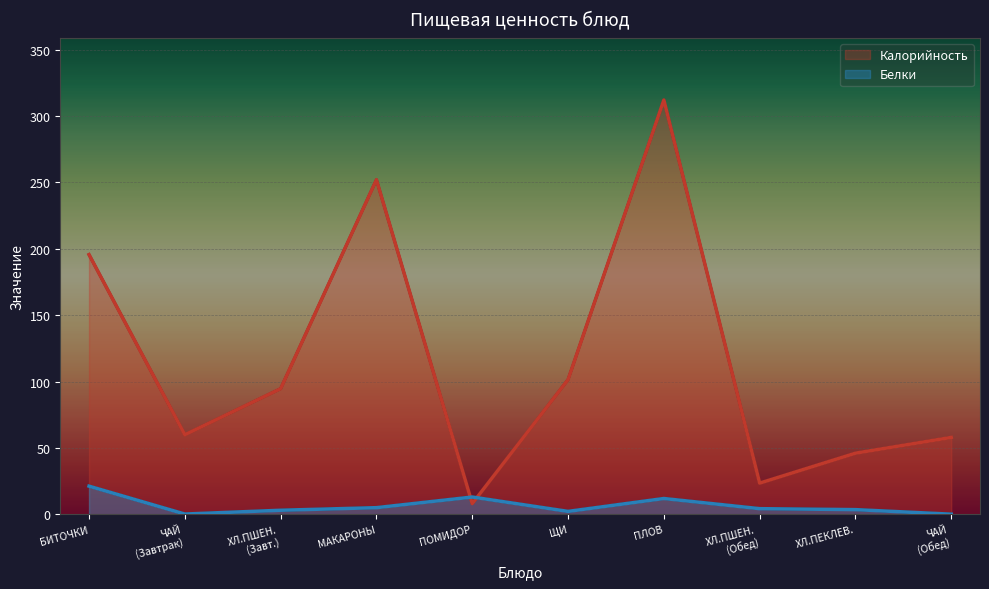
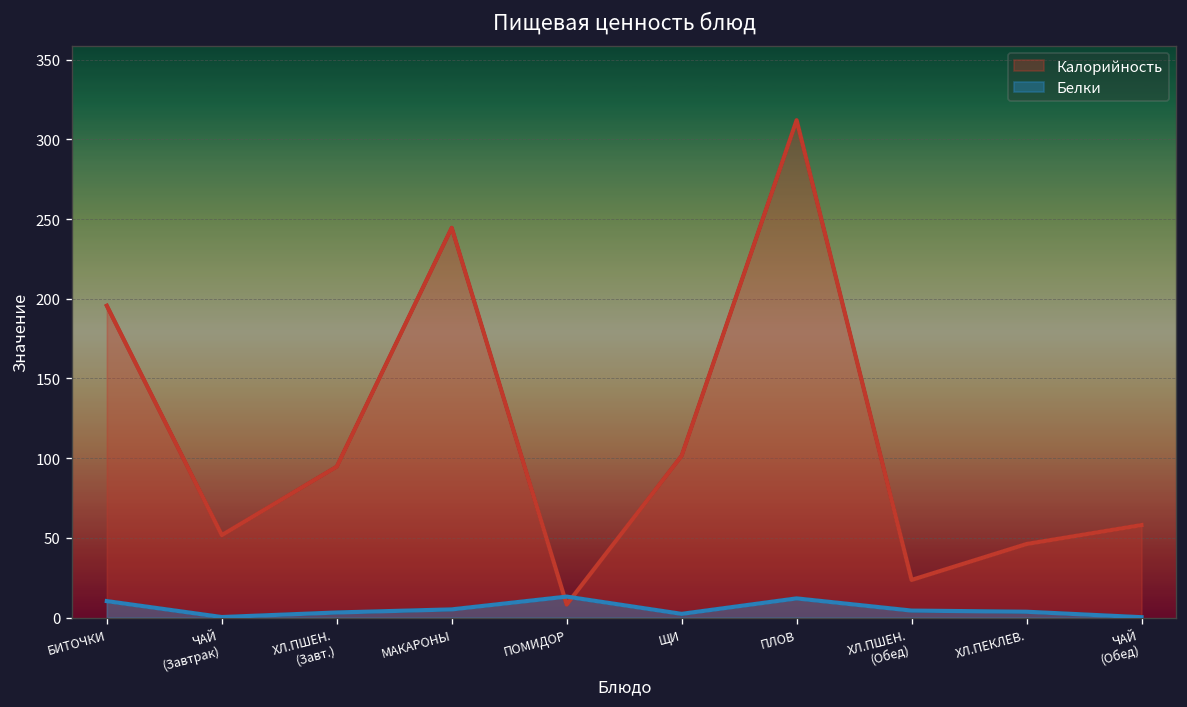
Белки, БИТОЧКИ: 21 -> 10
Калорийность, ЧАЙ (Завтрак): 60 -> 52
Калорийность, МАКАРОНЫ: 252 -> 245
